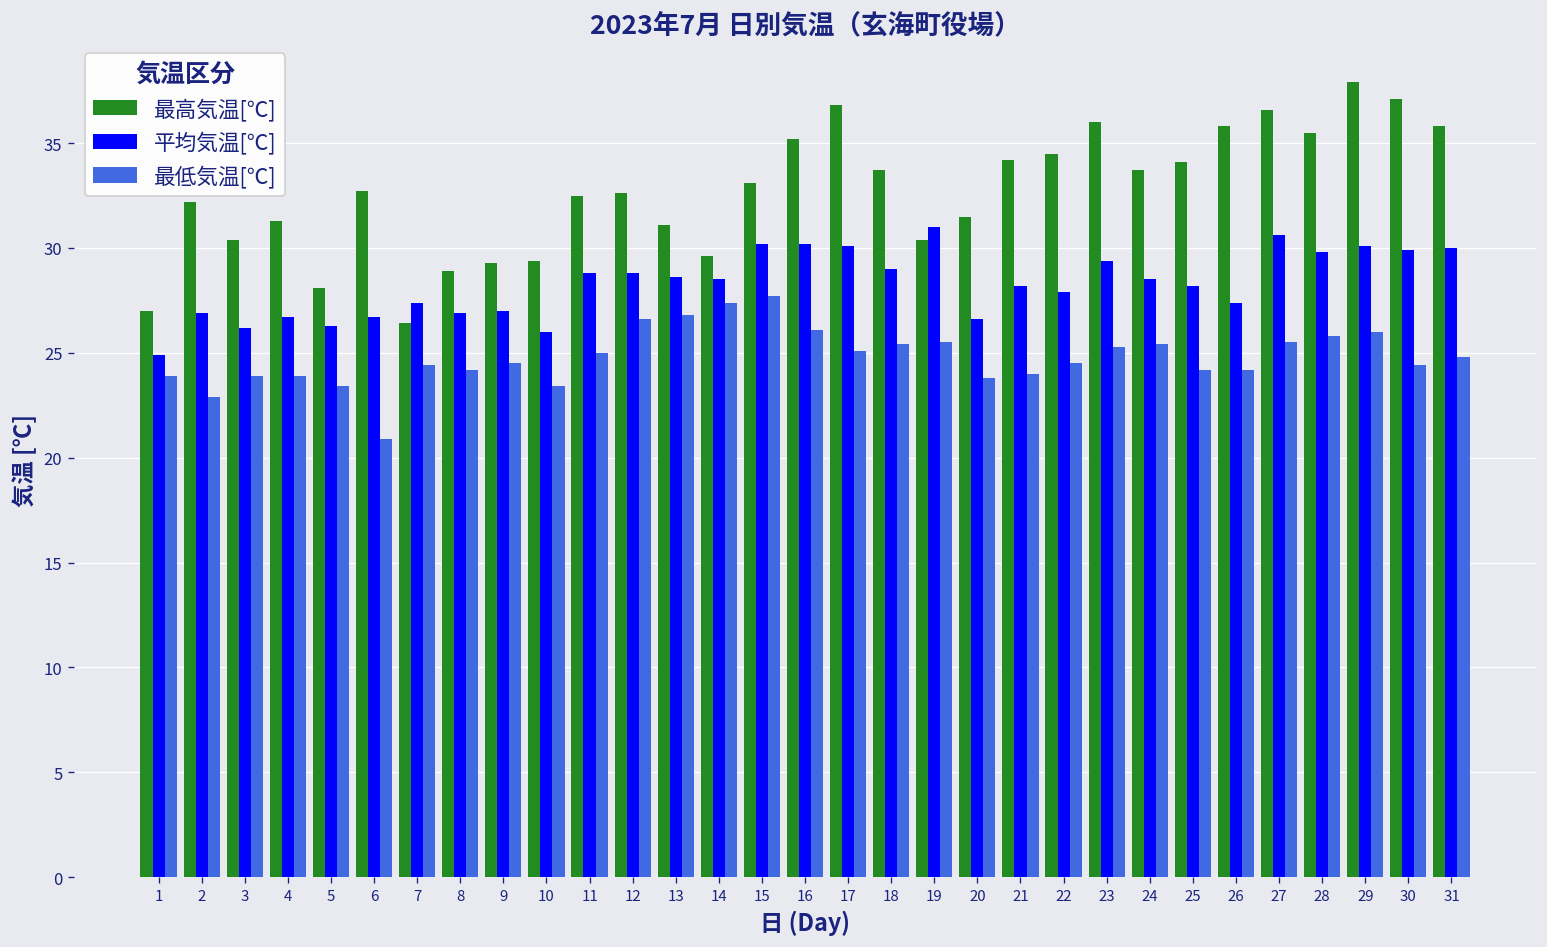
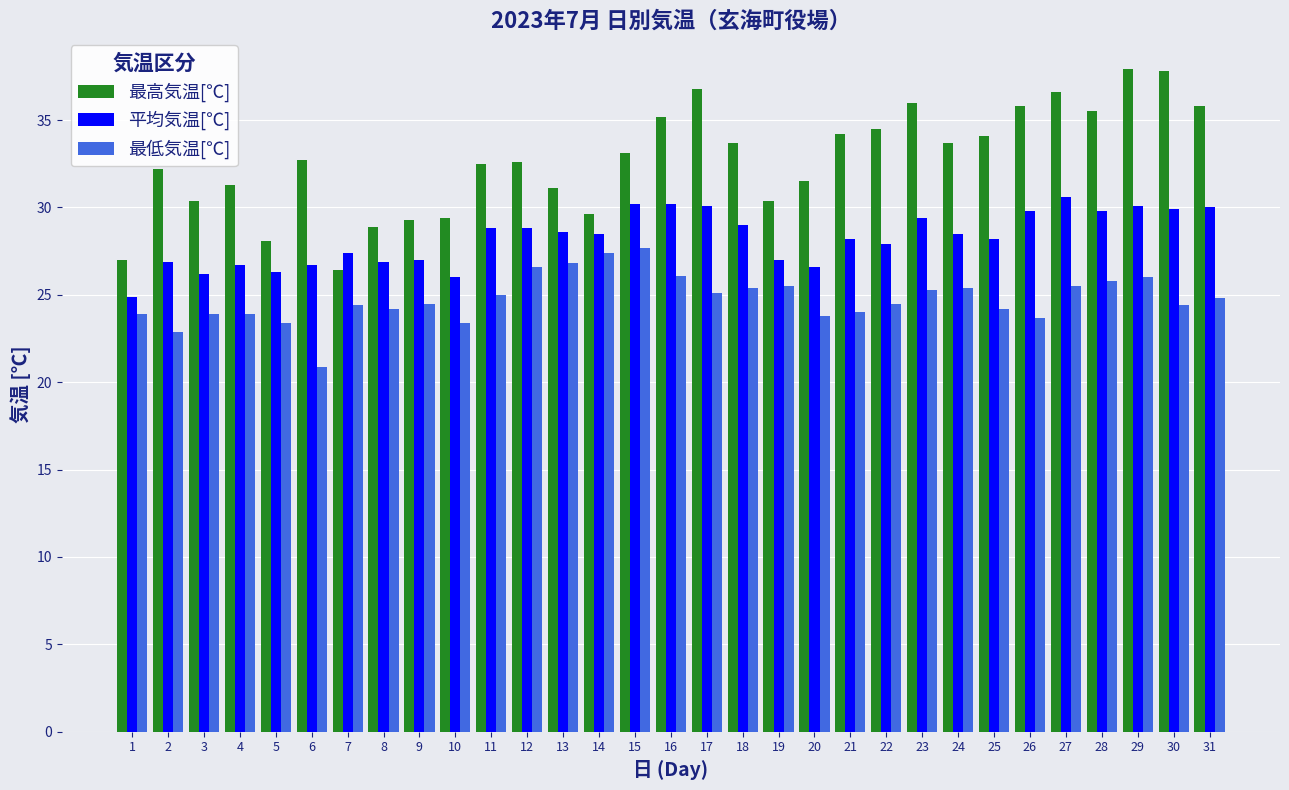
平均気温[℃], 19: 31 -> 27
平均気温[℃], 26: 27.4 -> 29.8
最低気温[℃], 26: 24.2 -> 23.7
最高気温[℃], 30: 37.1 -> 37.8
